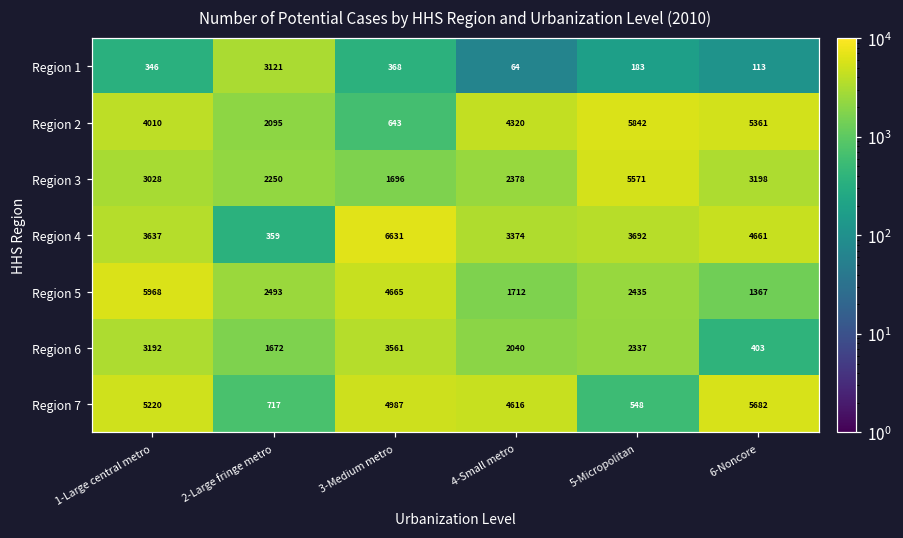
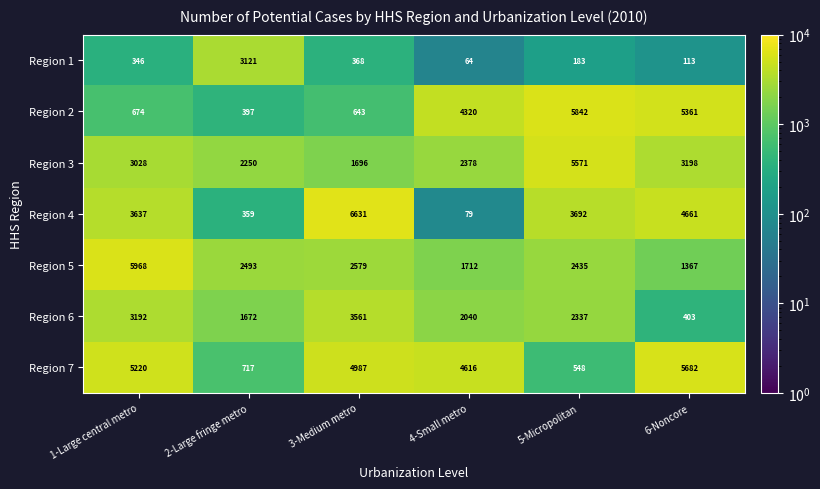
Region 2, 1-Large central metro: 4010 -> 674
Region 2, 2-Large fringe metro: 2095 -> 397
Region 4, 4-Small metro: 3374 -> 79
Region 5, 3-Medium metro: 4665 -> 2579
